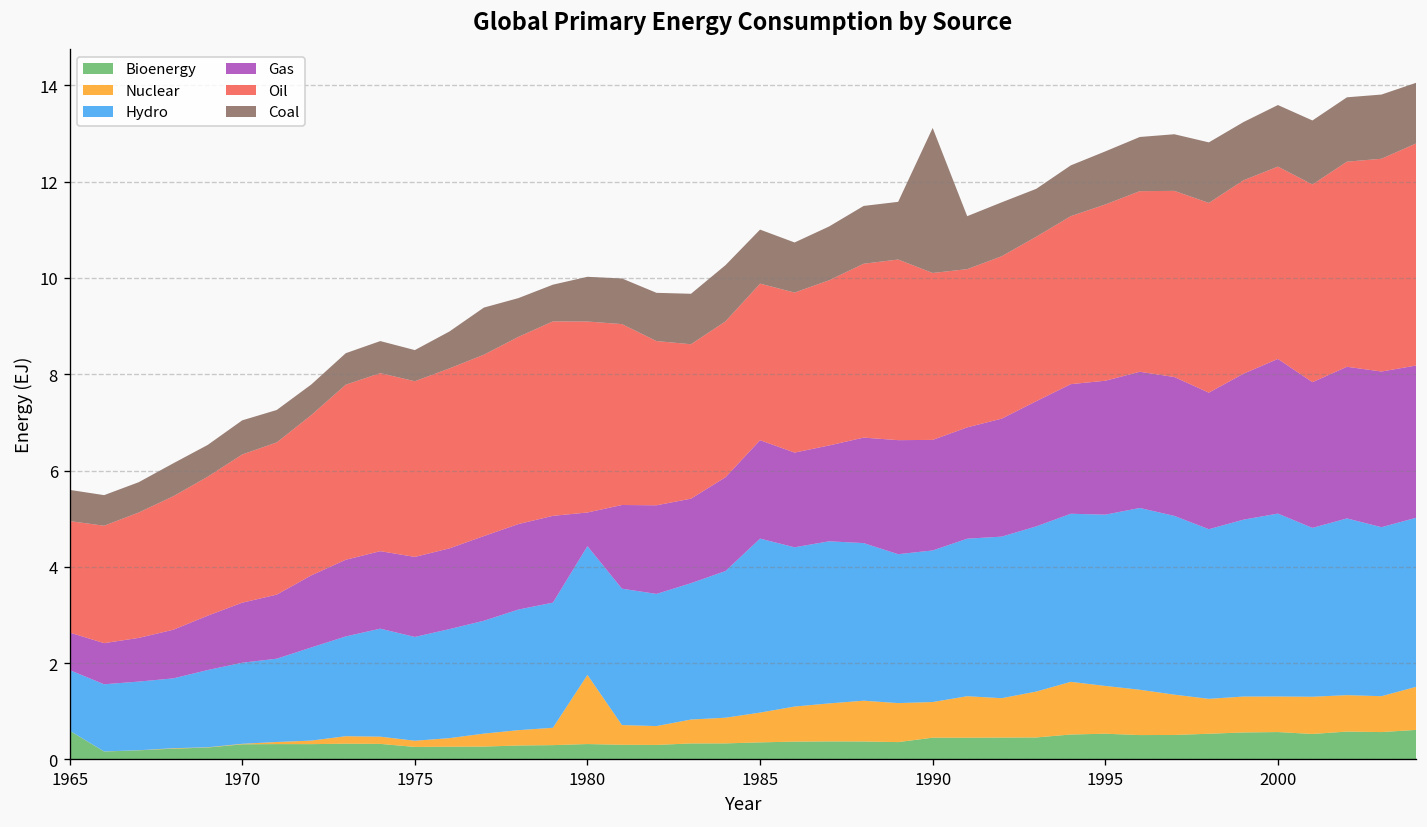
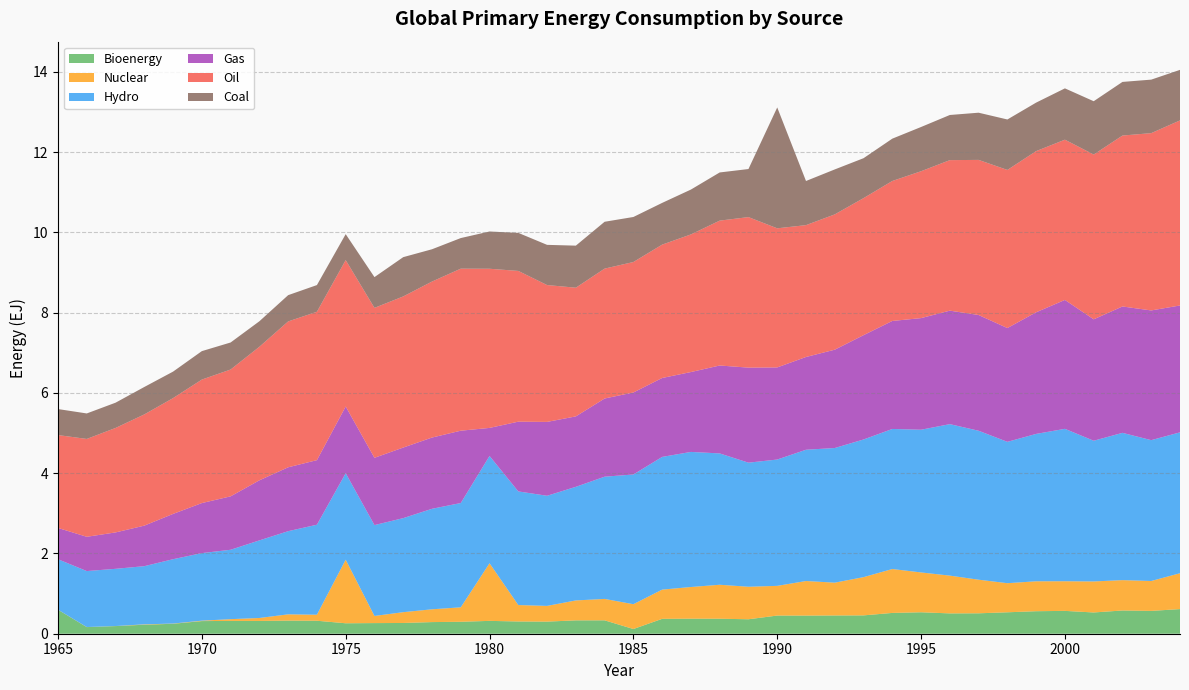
Nuclear, 1975: 0.1 -> 1.6
Bioenergy, 1985: 0.4 -> 0.1
Hydro, 1985: 3.6 -> 3.2
